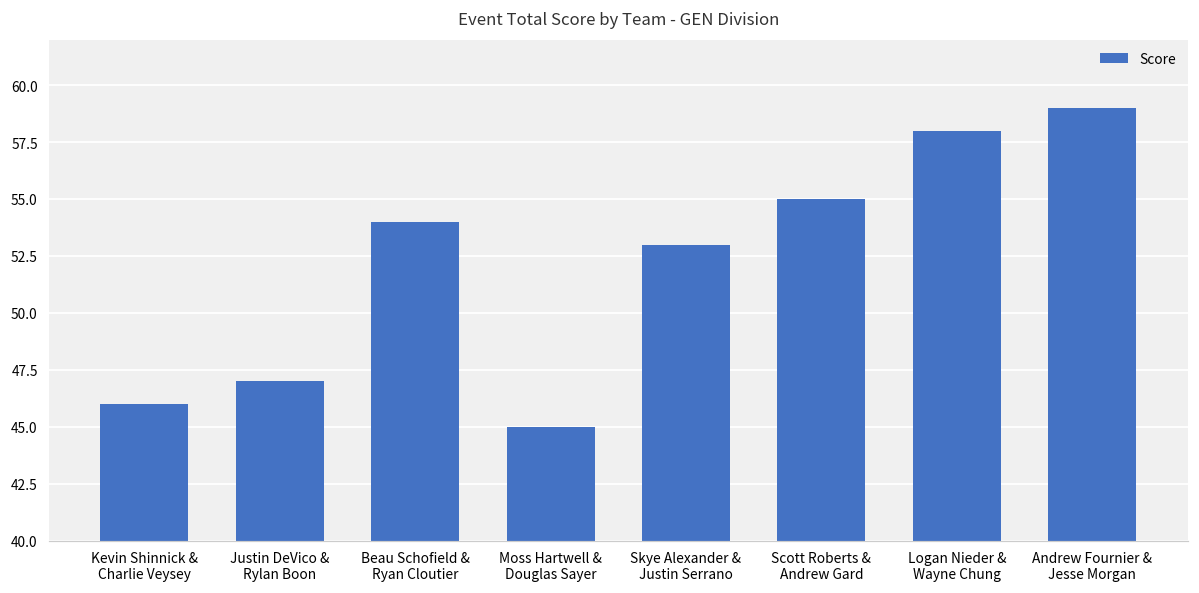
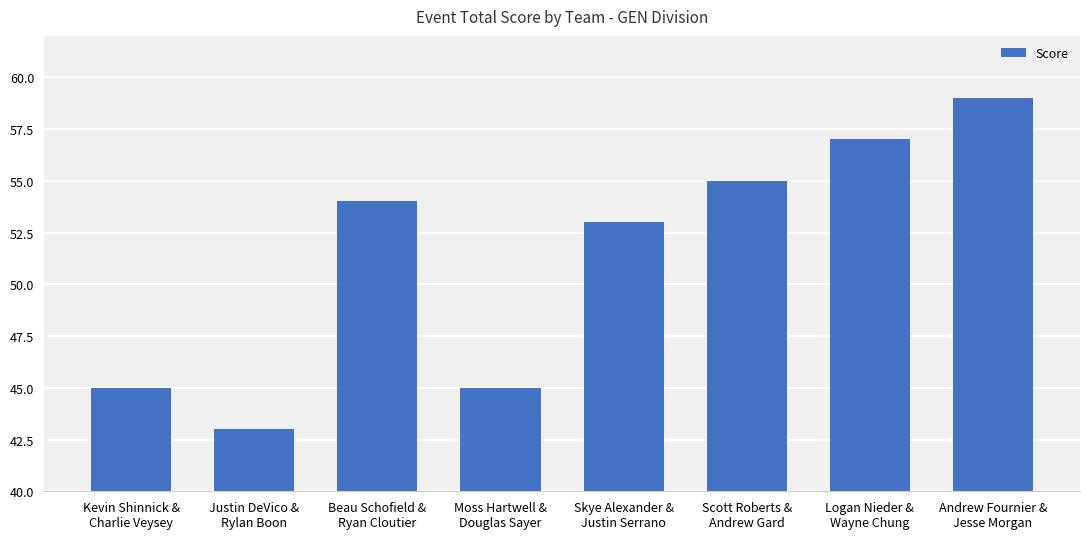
Kevin Shinnick & Charlie Veysey: 46 -> 45
Justin DeVico & Rylan Boon: 47 -> 43
Logan Nieder & Wayne Chung: 58 -> 57
